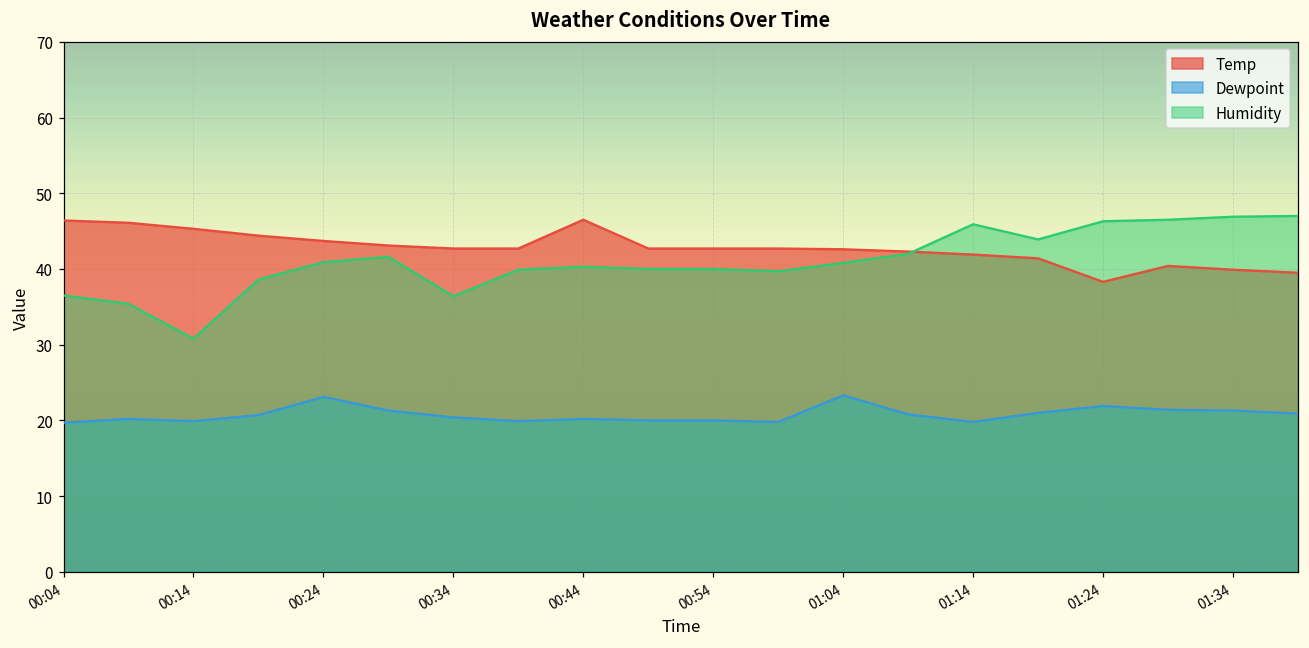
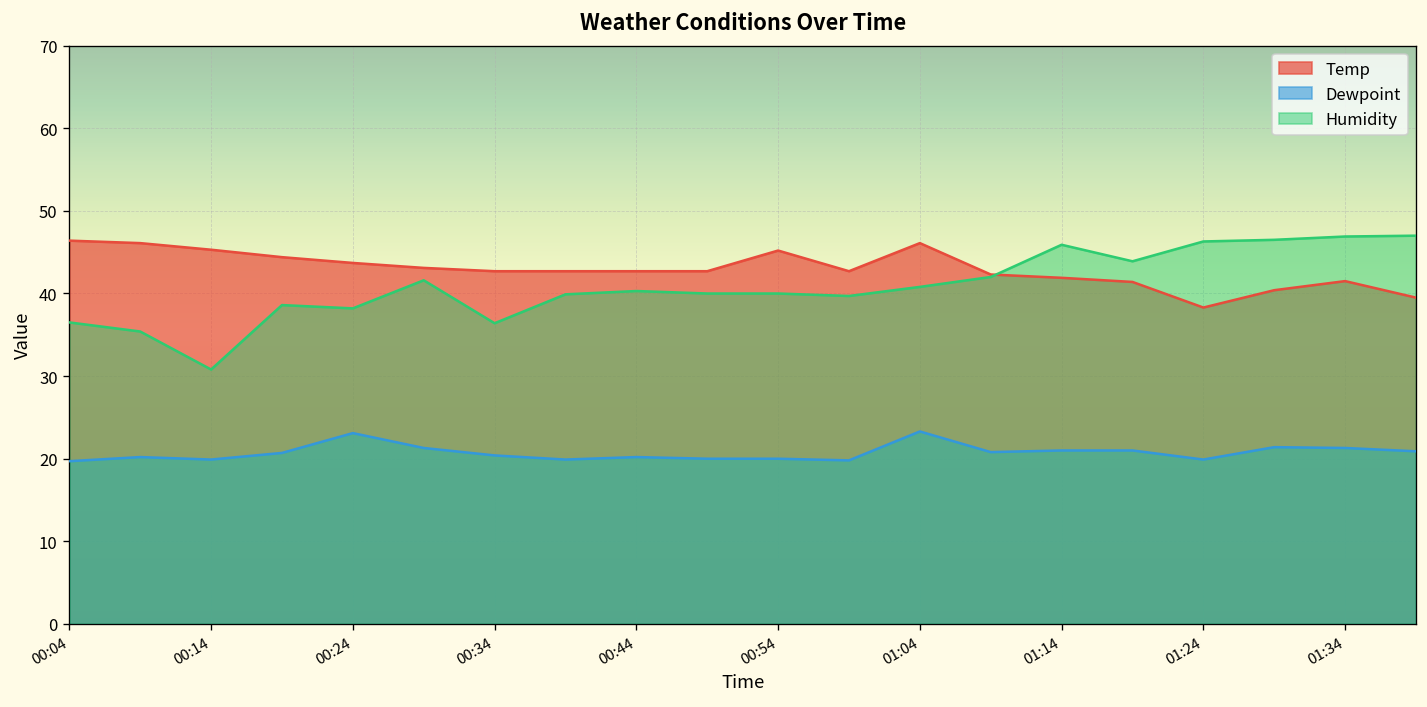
Humidity, 00:24: 41 -> 38
Temp, 00:44: 47 -> 43
Temp, 00:54: 43 -> 45
Temp, 01:04: 43 -> 46
Dewpoint, 01:14: 20 -> 21
Dewpoint, 01:24: 22 -> 20
Temp, 01:34: 40 -> 42
